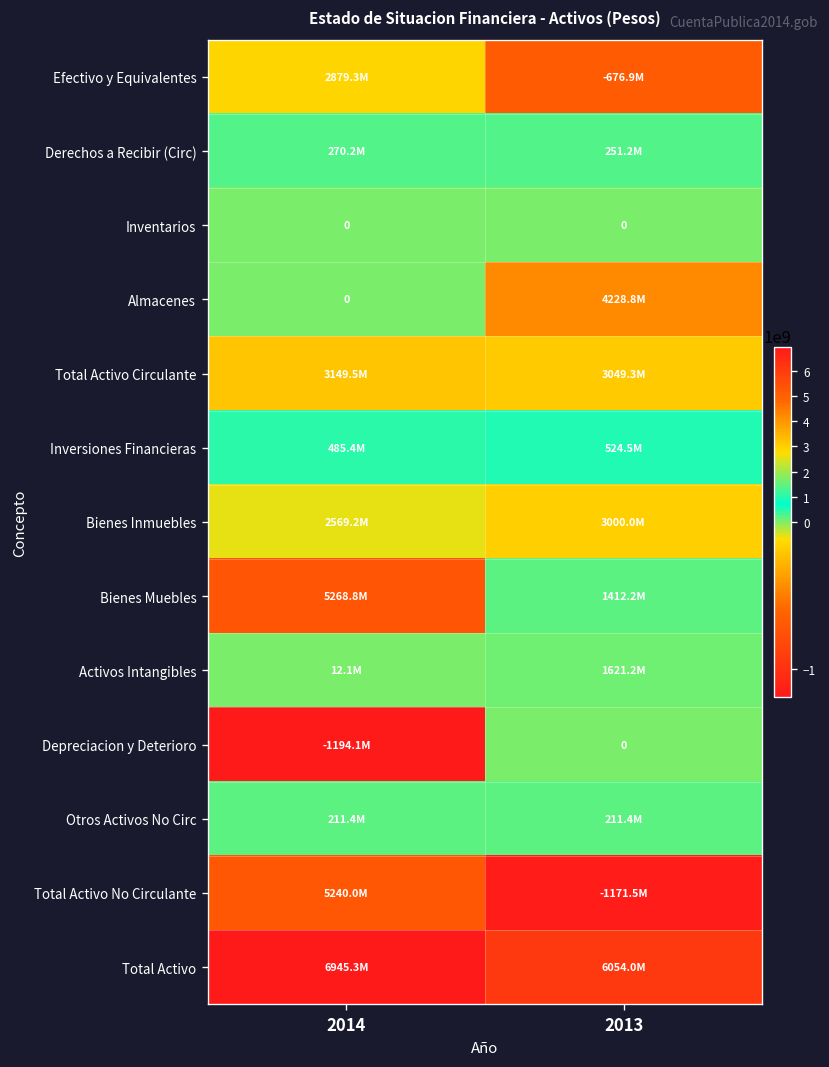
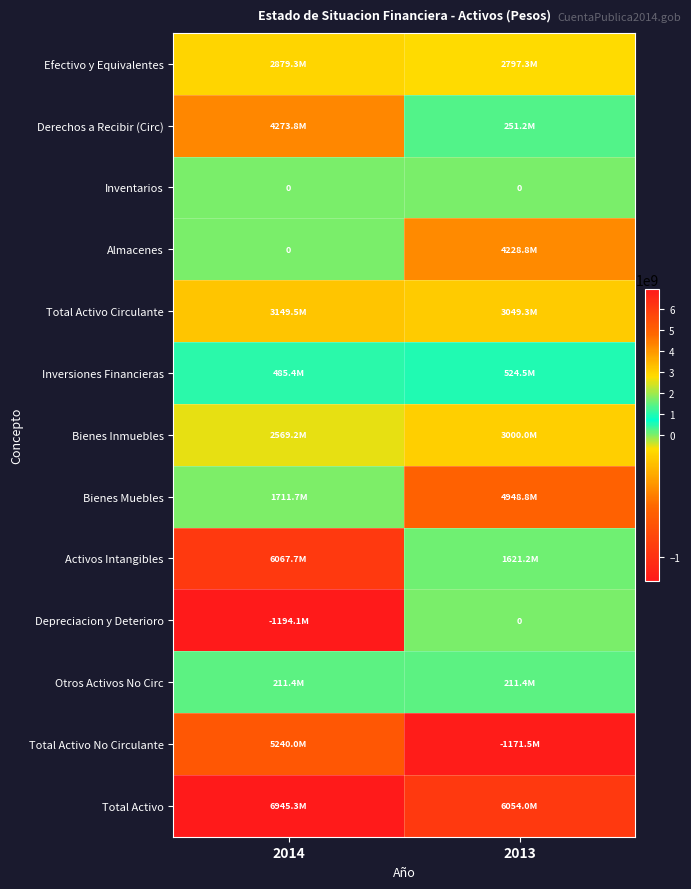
Efectivo y Equivalentes, 2013: -676.9M -> 2797.3M
Derechos a Recibir (Circ), 2014: 270.2M -> 4273.8M
Bienes Muebles, 2014: 5268.8M -> 1711.7M
Bienes Muebles, 2013: 1412.2M -> 4948.8M
Activos Intangibles, 2014: 12.1M -> 6067.7M
